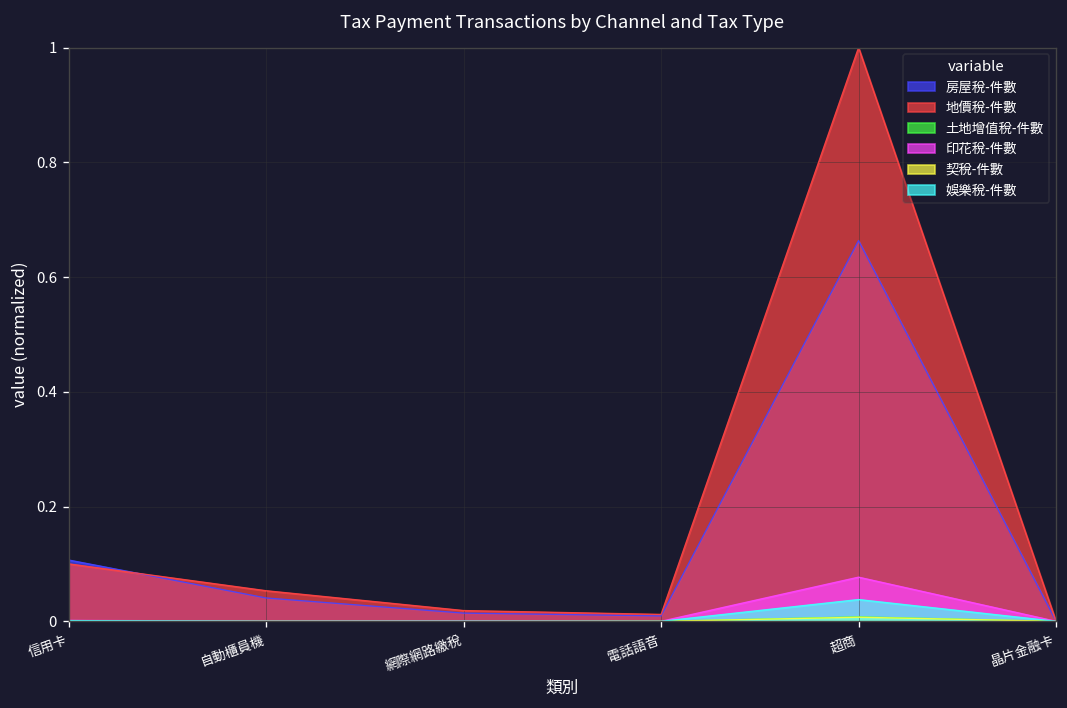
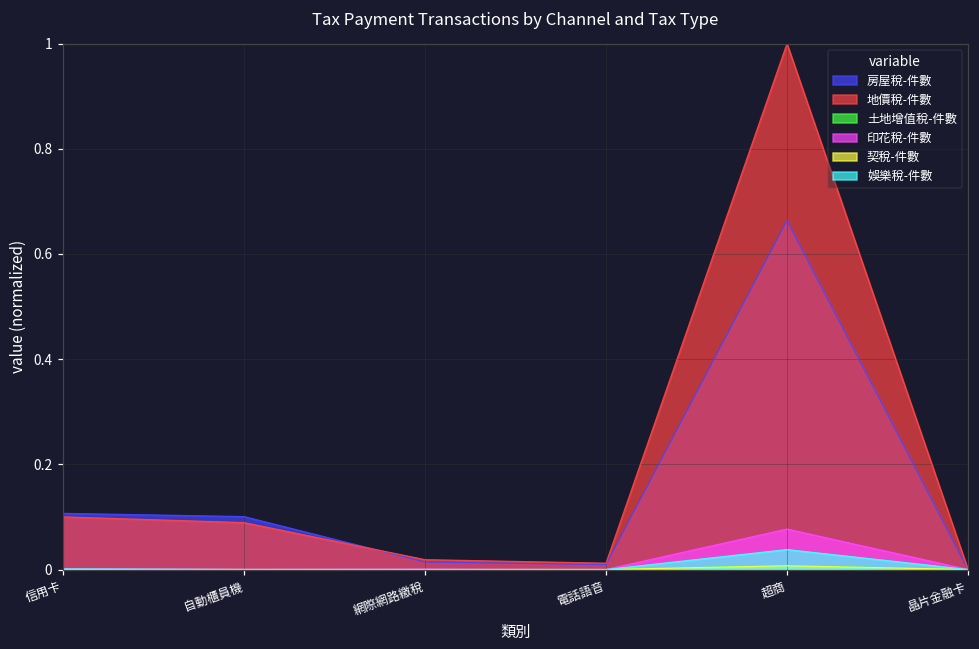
房屋稅-件數, 自動櫃員機: 0.04 -> 0.10
地價稅-件數, 自動櫃員機: 0.05 -> 0.09
